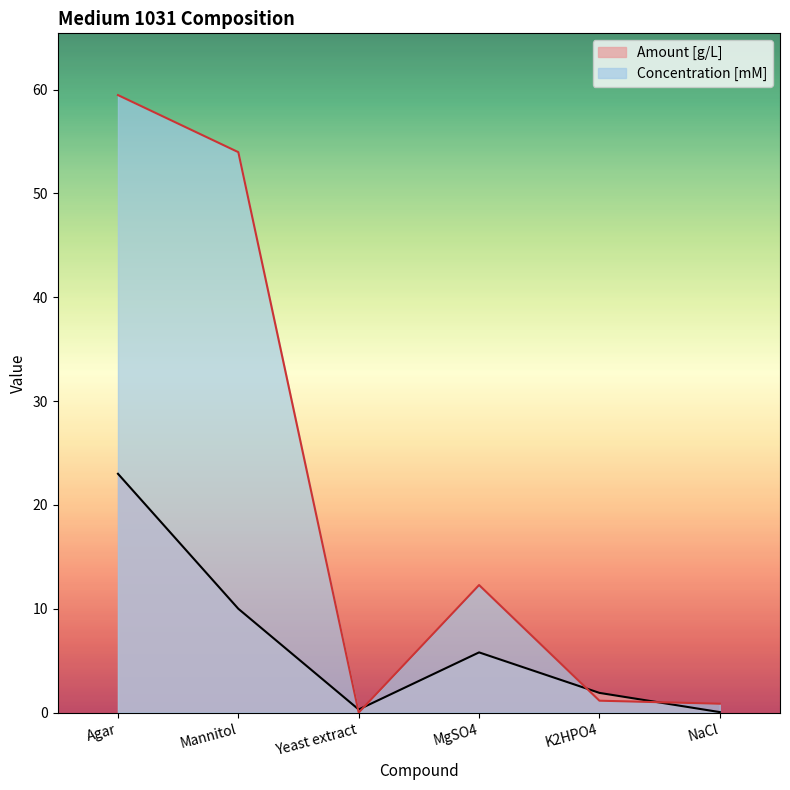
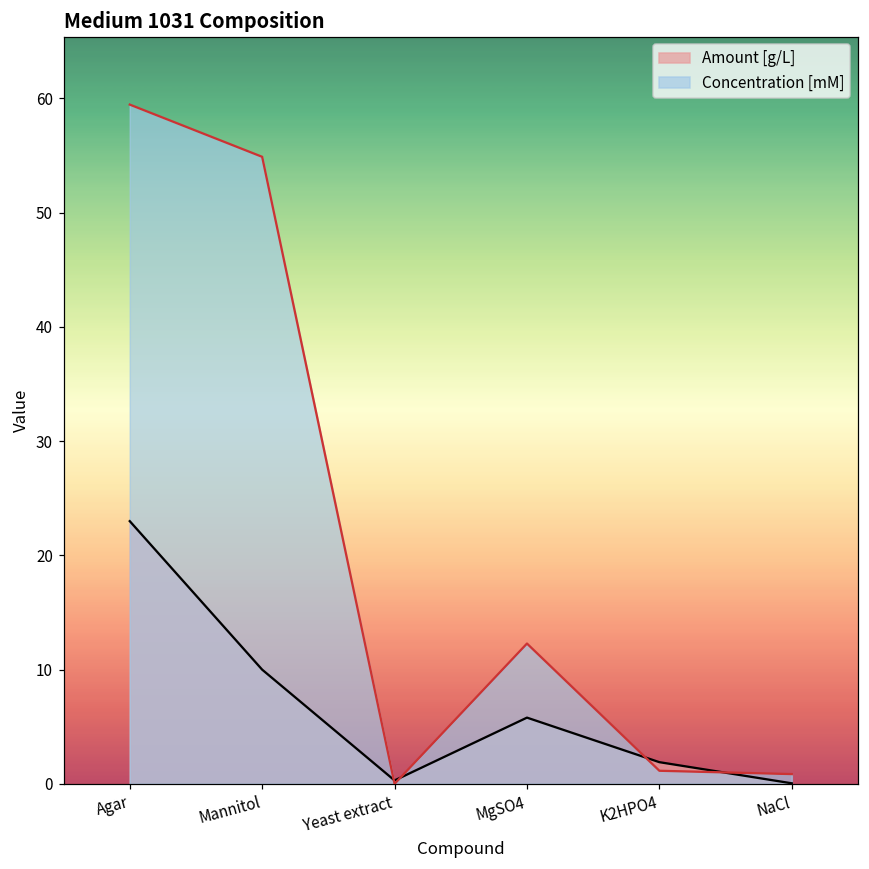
Concentration [mM], Mannitol: 54.0 -> 54.9
